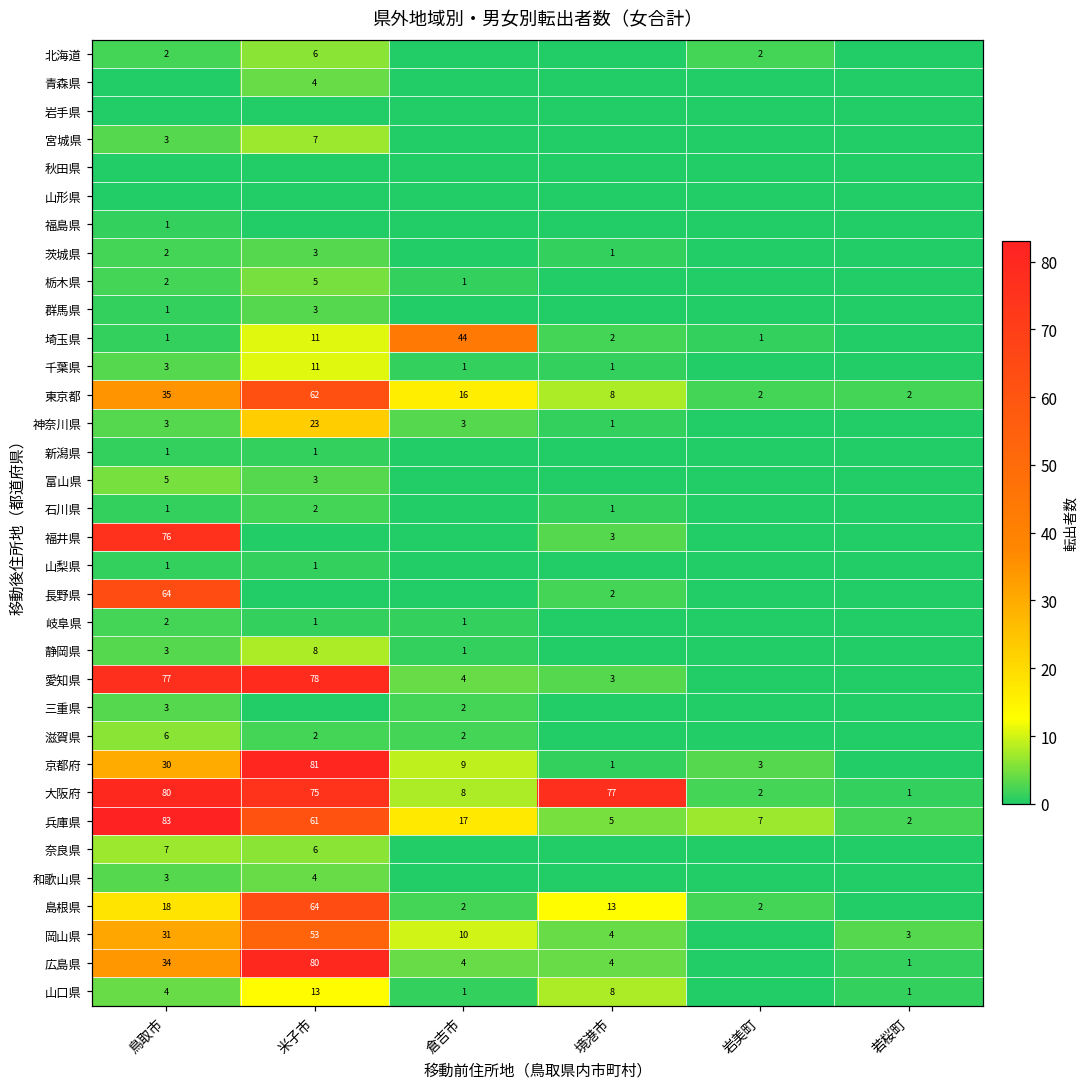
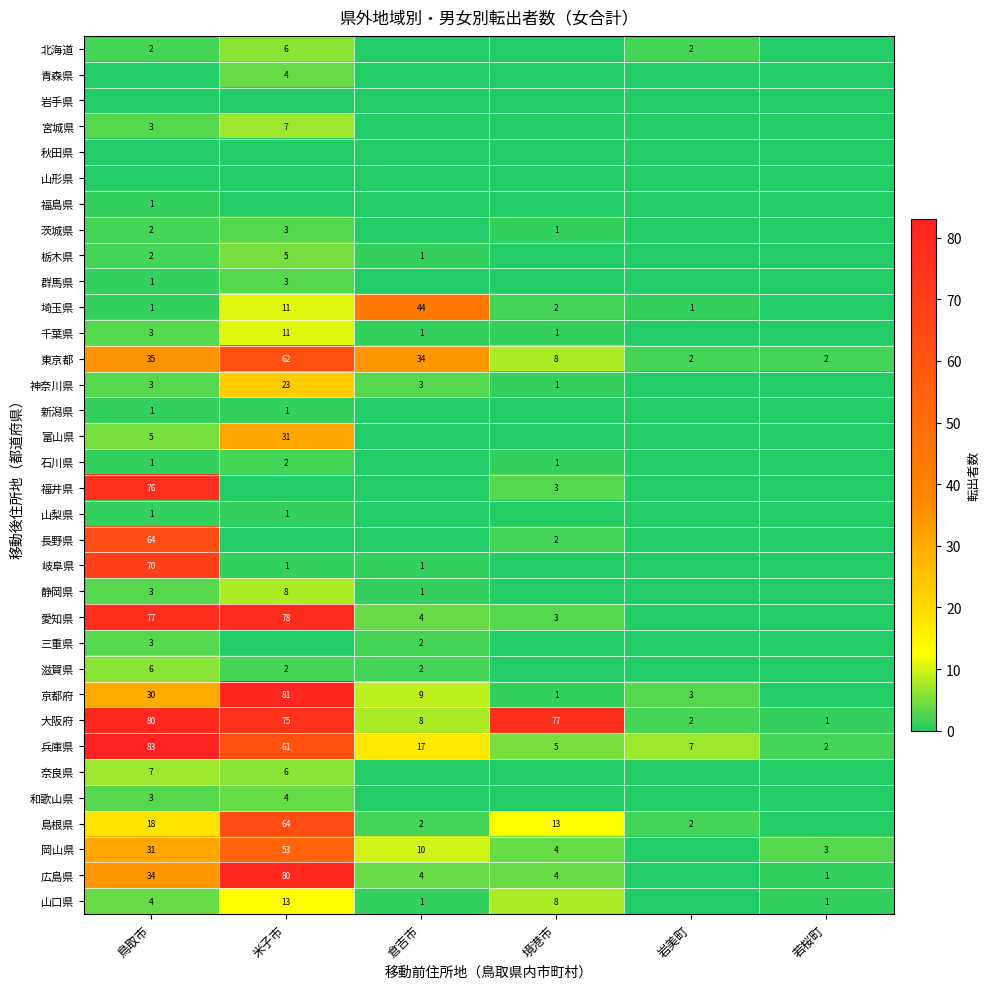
東京都, 倉吉市: 16 -> 34
富山県, 米子市: 3 -> 31
岐阜県, 鳥取市: 2 -> 70
